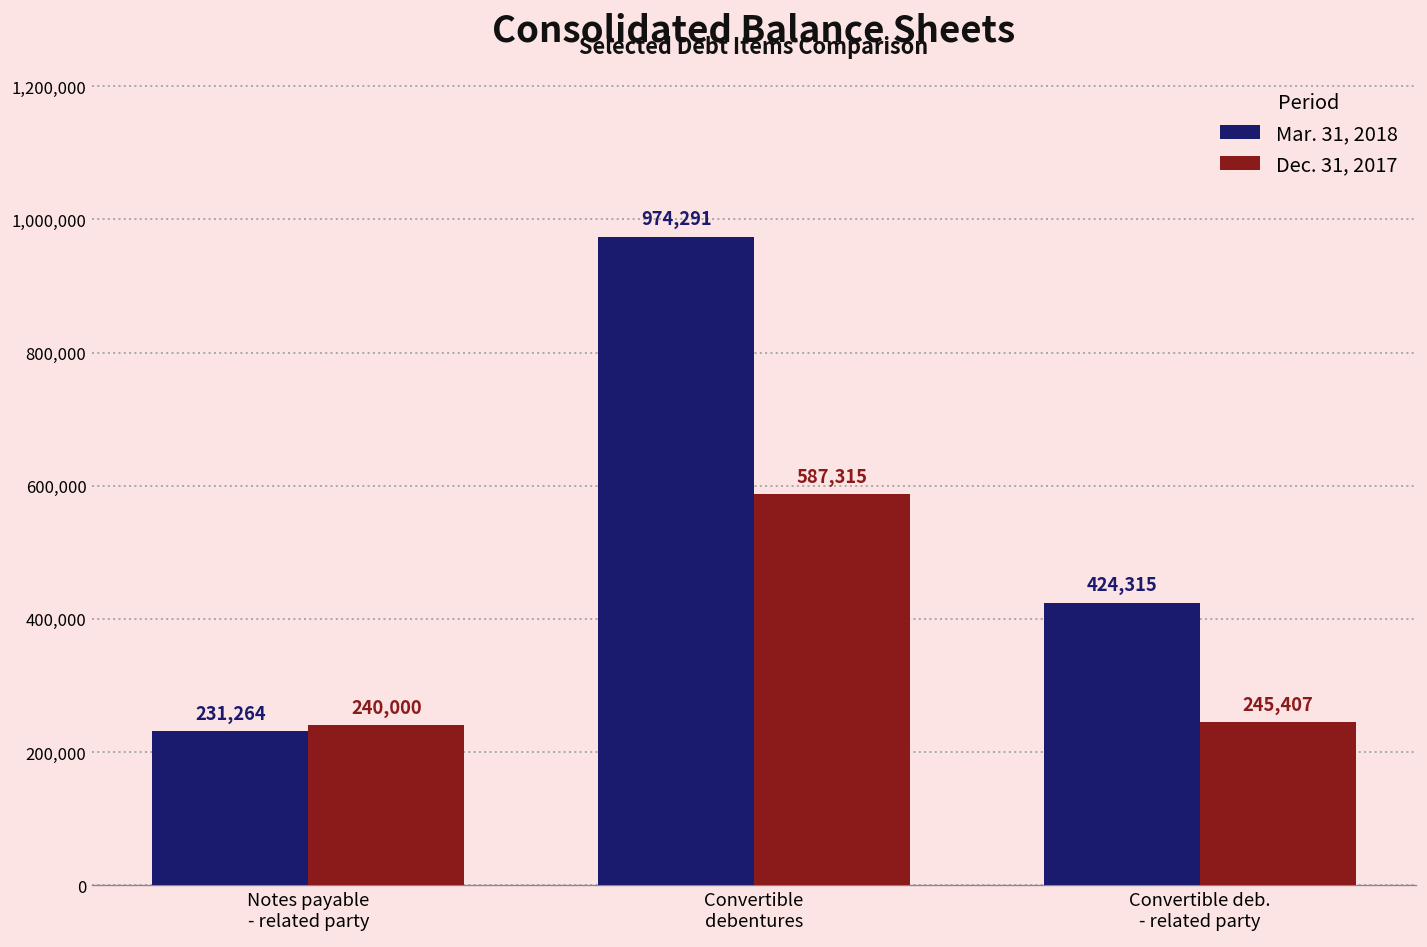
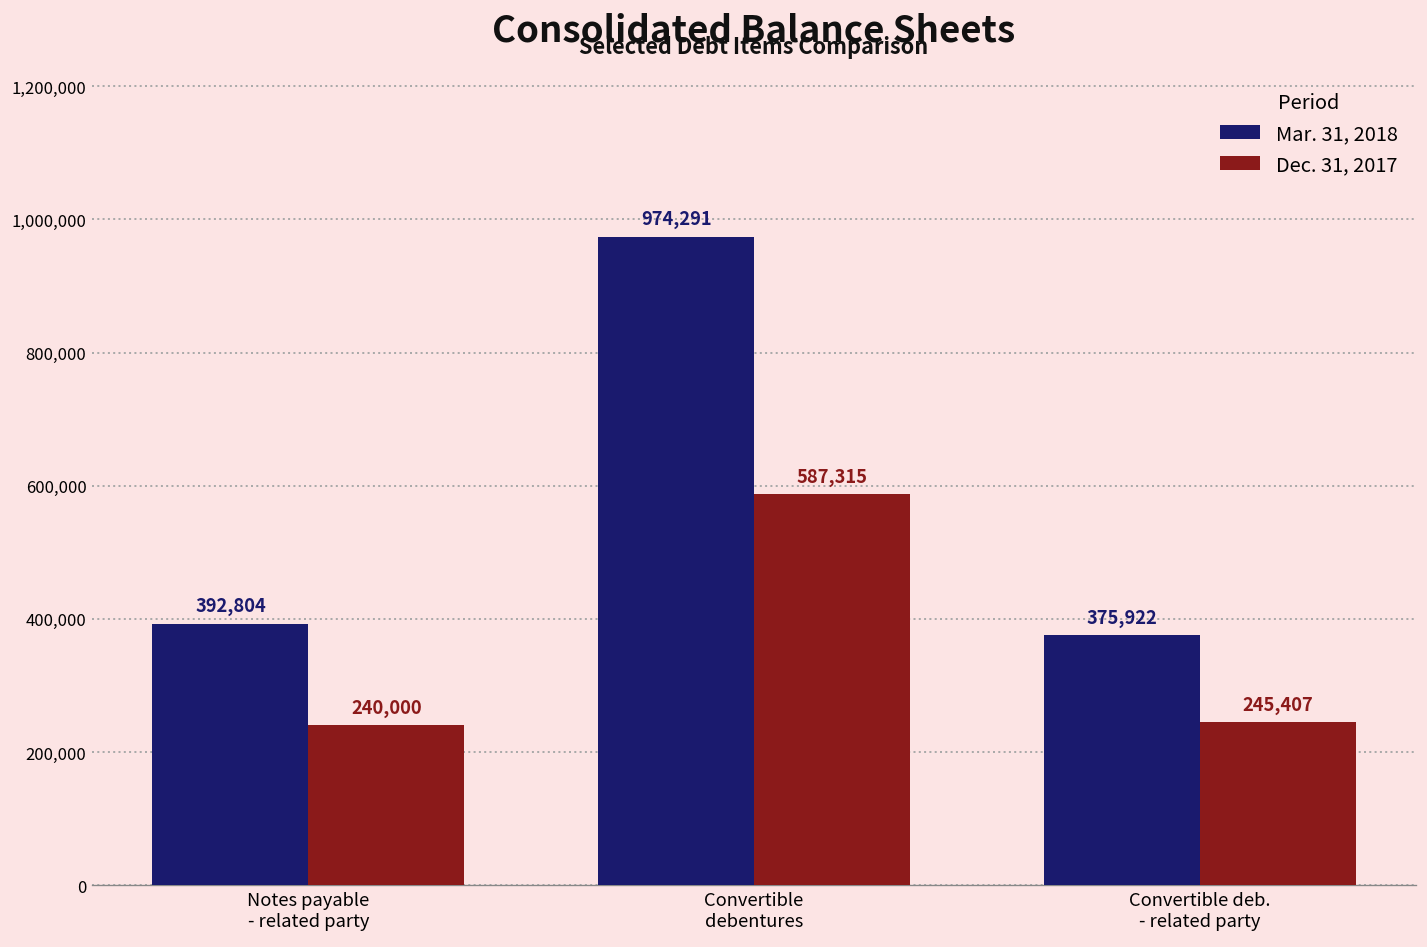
Mar. 31, 2018, Notes payable - related party: 231,264 -> 392,804
Mar. 31, 2018, Convertible deb. - related party: 424,315 -> 375,922
